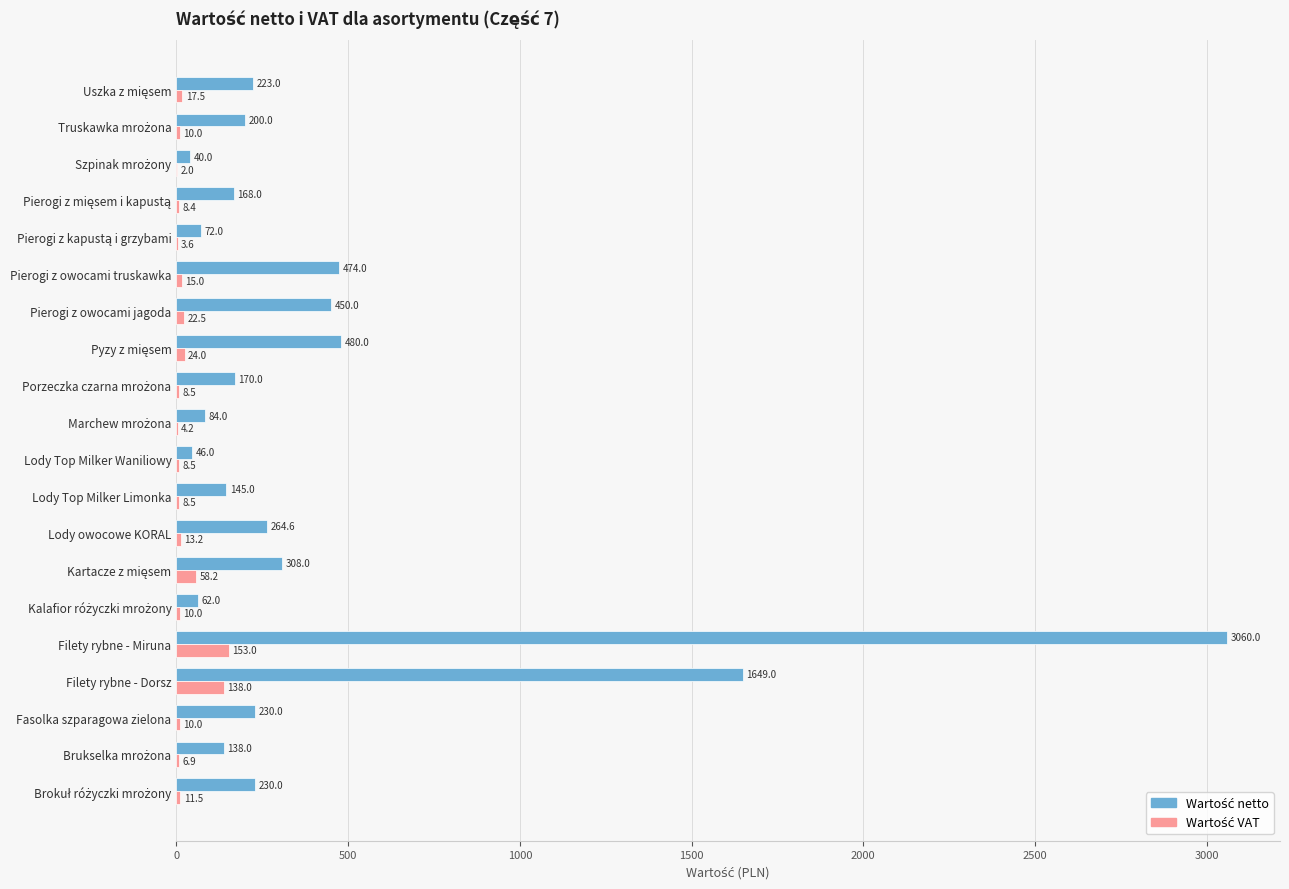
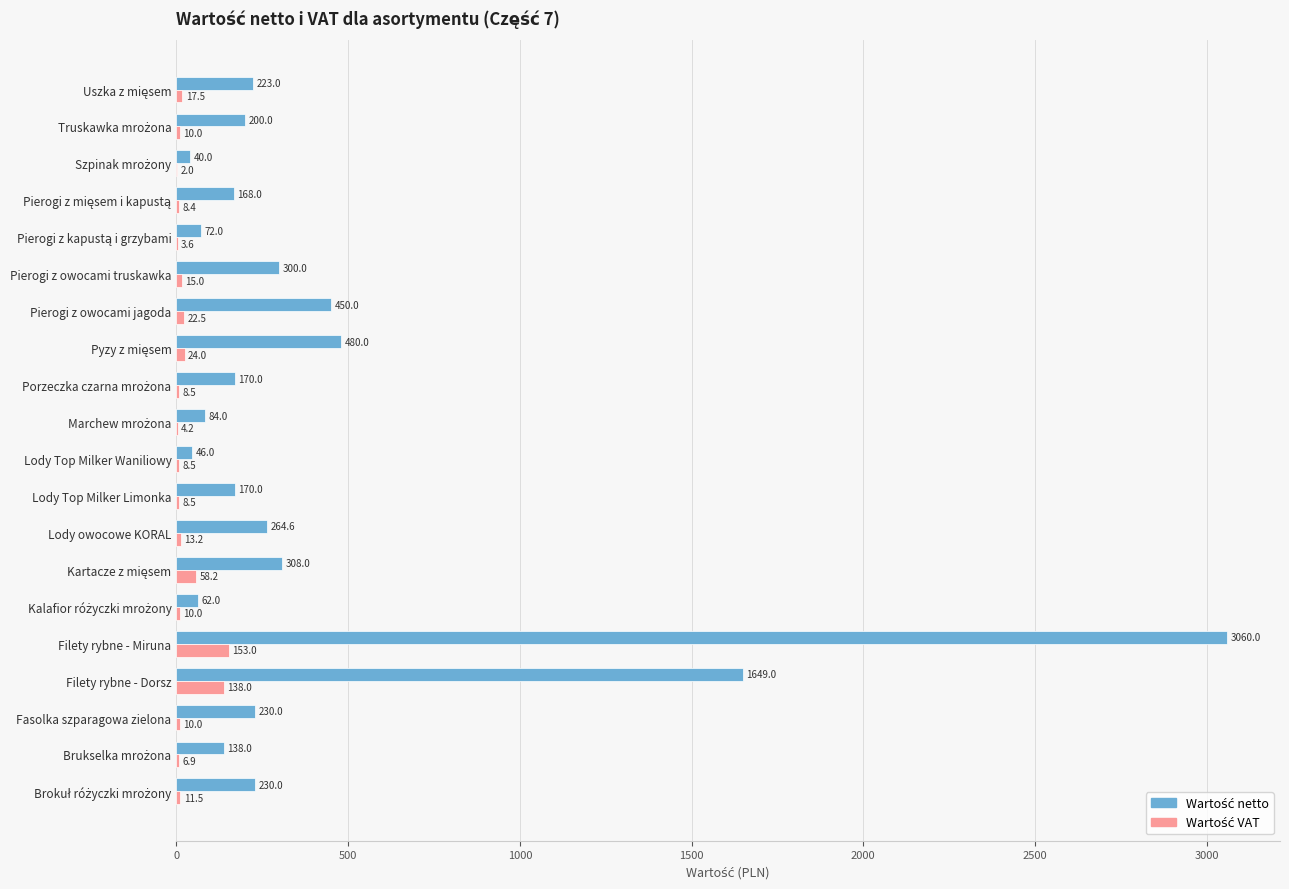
Wartość netto, Pierogi z owocami truskawka: 474.0 -> 300.0
Wartość netto, Lody Top Milker Limonka: 145.0 -> 170.0
